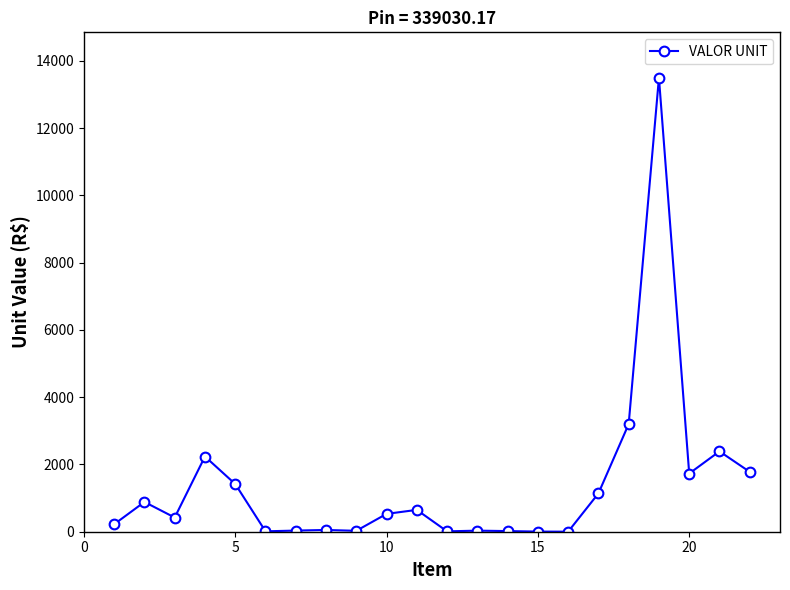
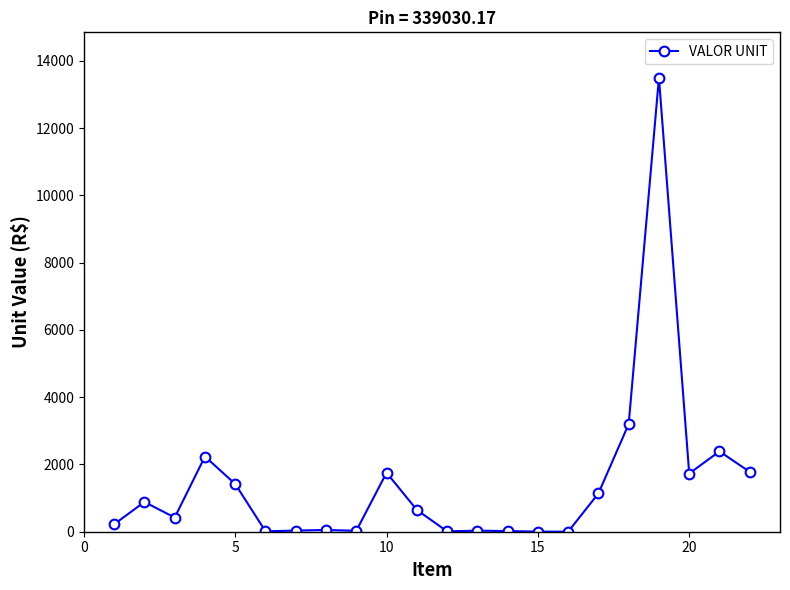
10: 500 -> 1800
